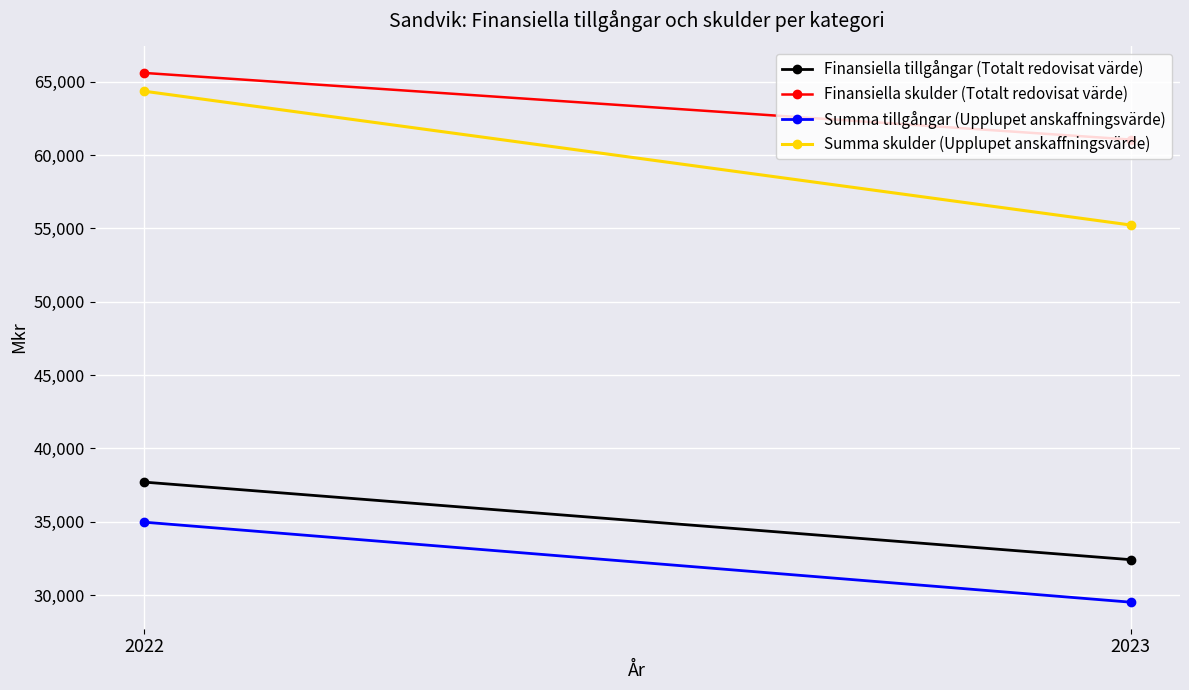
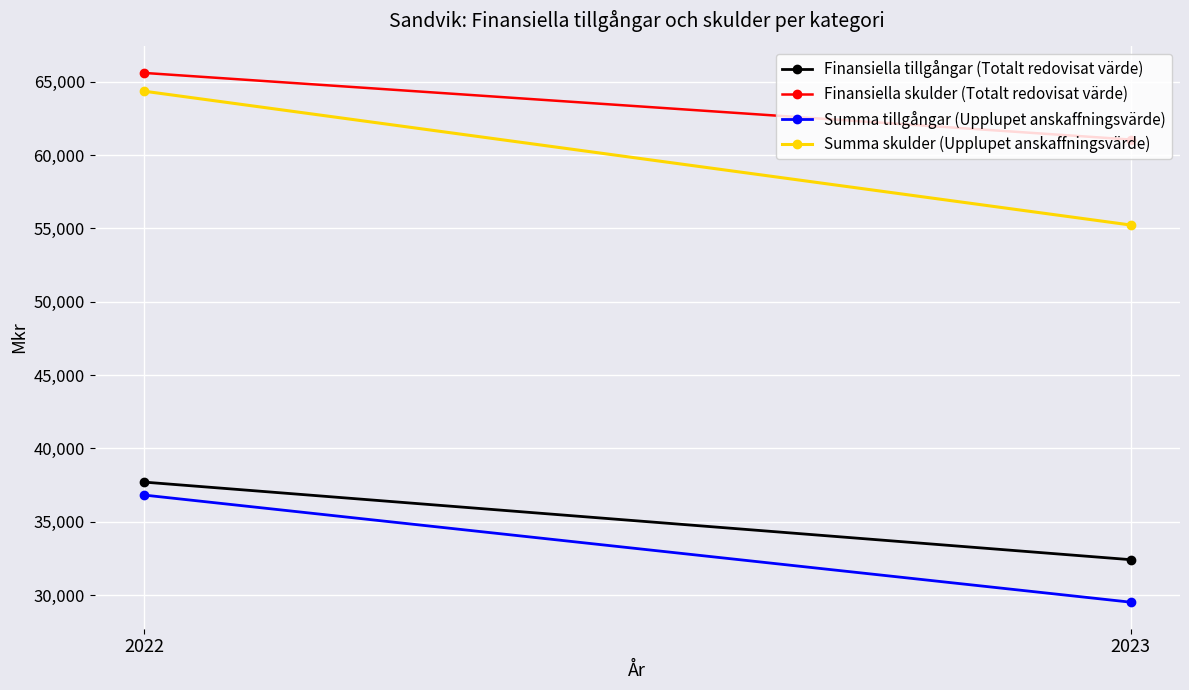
Summa tillgångar (Upplupet anskaffningsvärde), 2022: 35,000 -> 36,800
